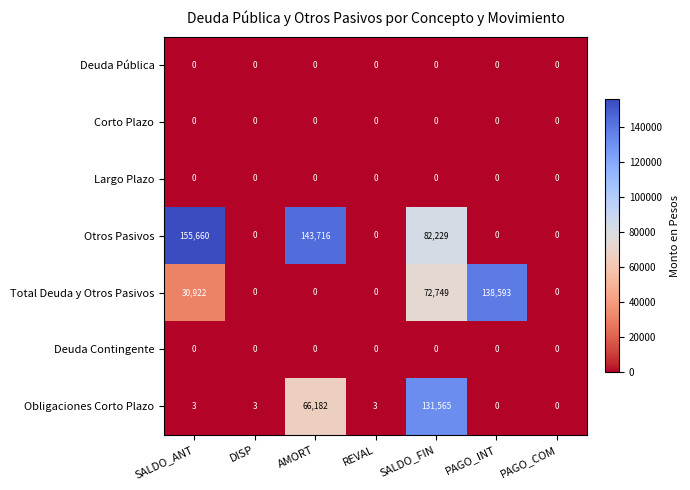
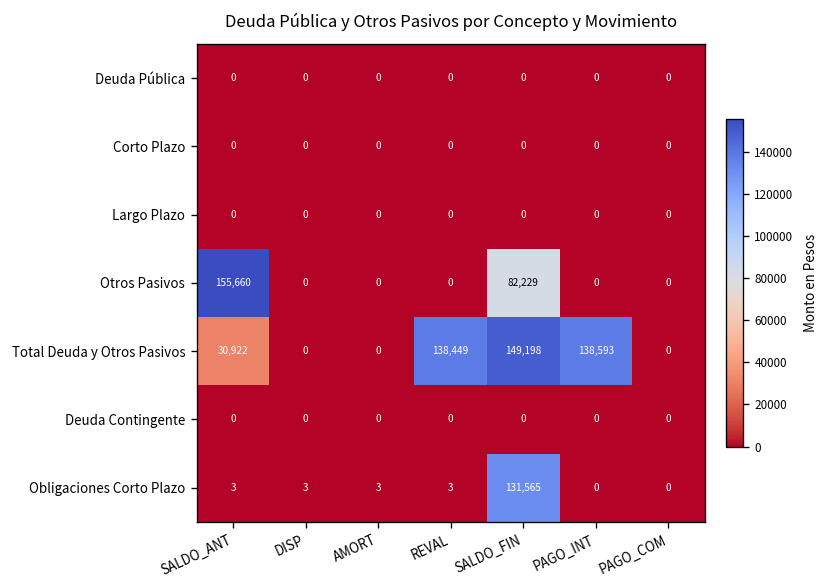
Otros Pasivos, AMORT: 143,716 -> 0
Total Deuda y Otros Pasivos, REVAL: 0 -> 138,449
Total Deuda y Otros Pasivos, SALDO_FIN: 72,749 -> 149,198
Obligaciones Corto Plazo, AMORT: 66,182 -> 3
